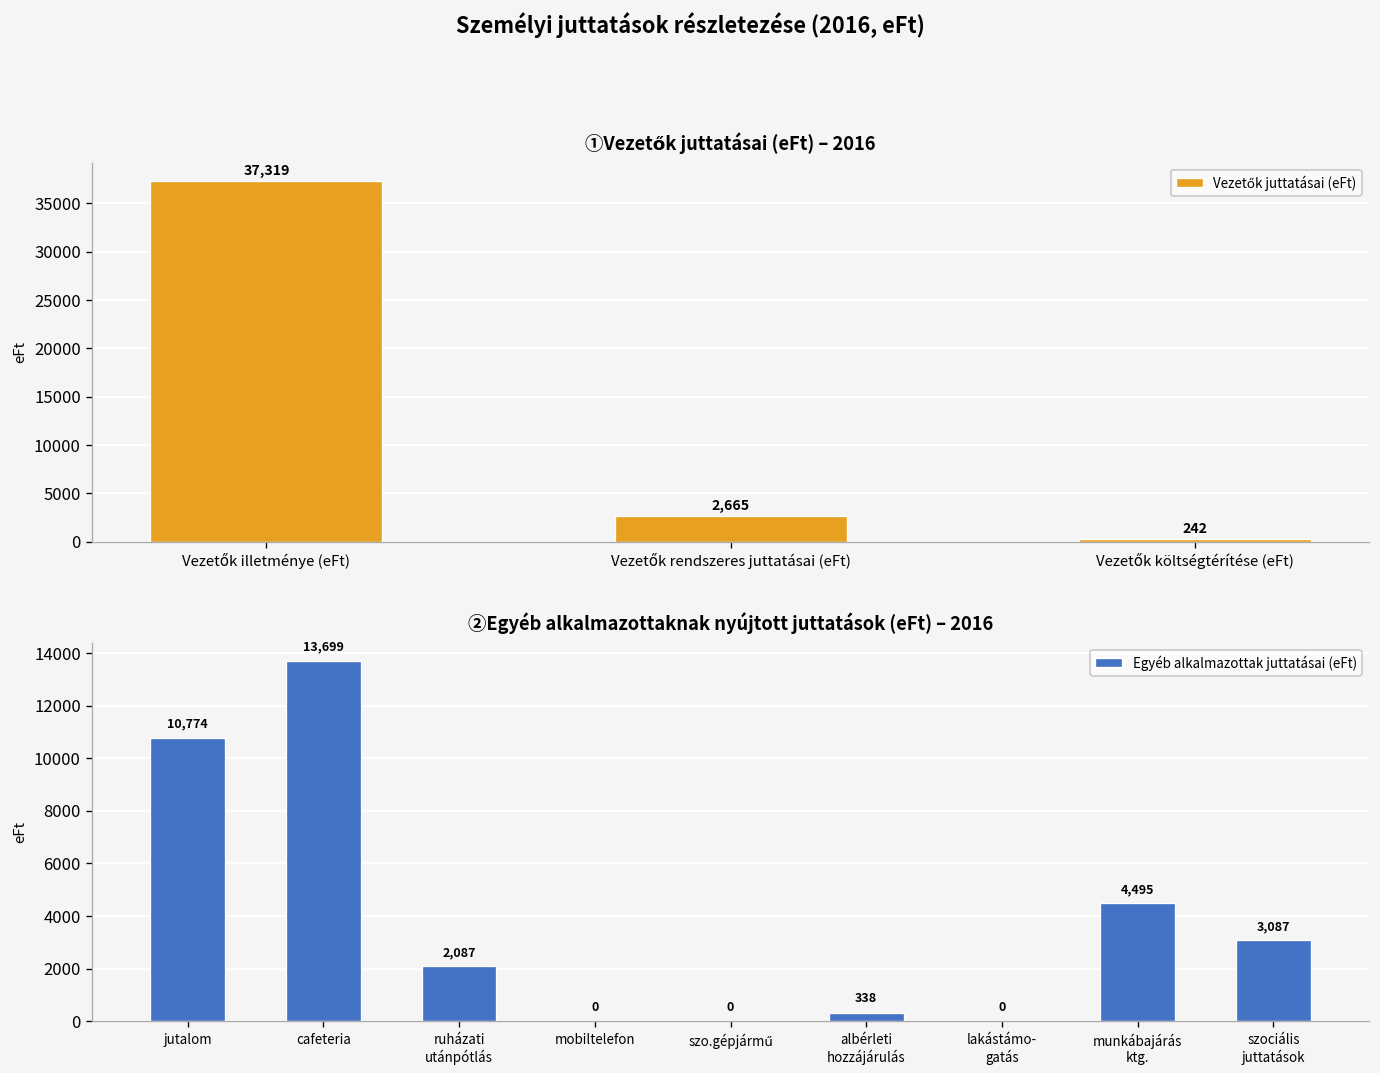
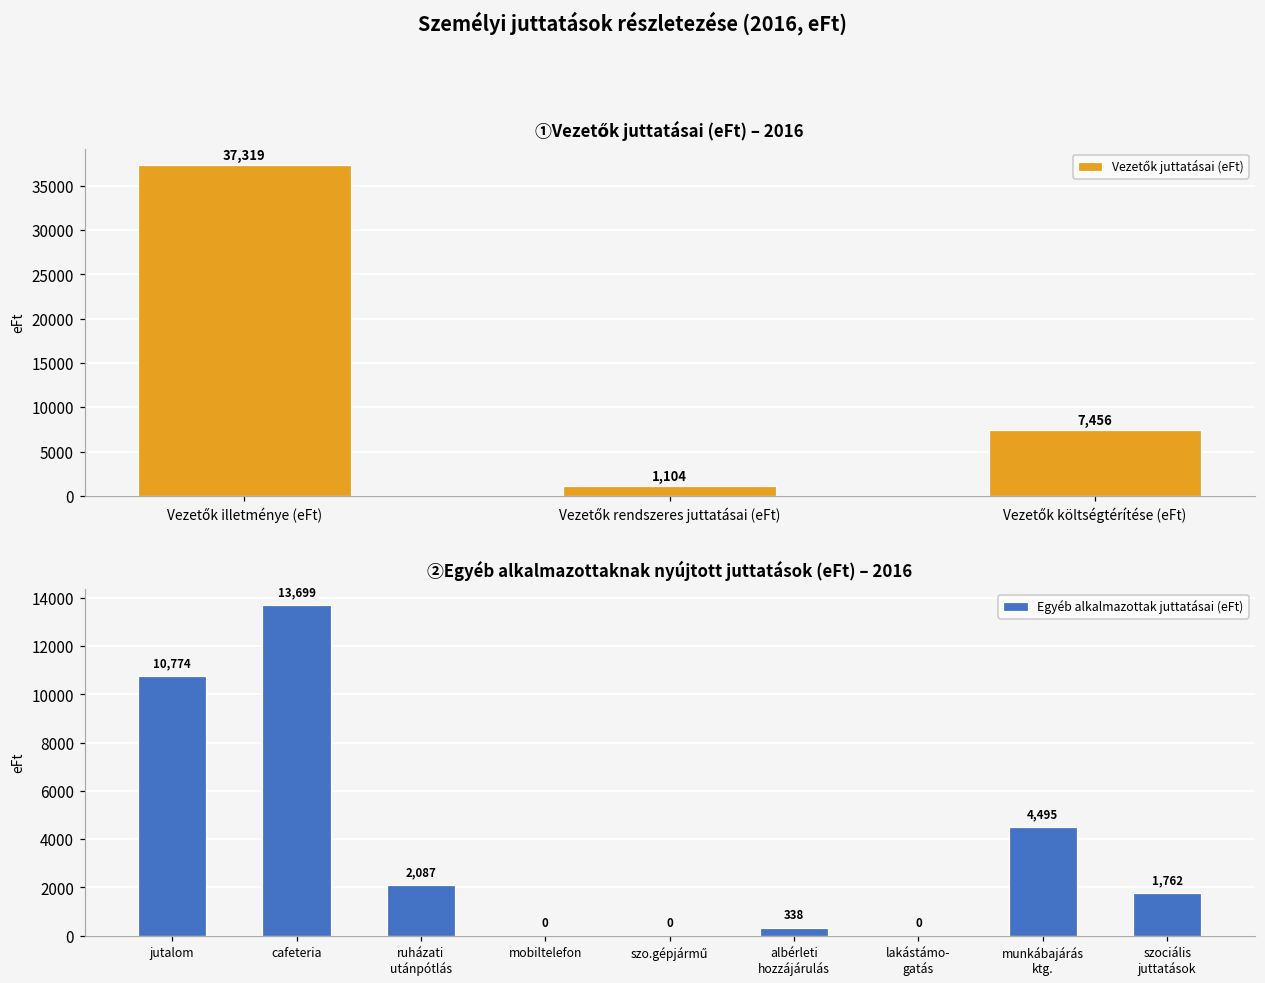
①Vezetők juttatásai (eFt) – 2016, Vezetők rendszeres juttatásai (eFt): 2,665 -> 1,104
①Vezetők juttatásai (eFt) – 2016, Vezetők költségtérítése (eFt): 242 -> 7,456
②Egyéb alkalmazottaknak nyújtott juttatások (eFt) – 2016, szociális juttatások: 3,087 -> 1,762
